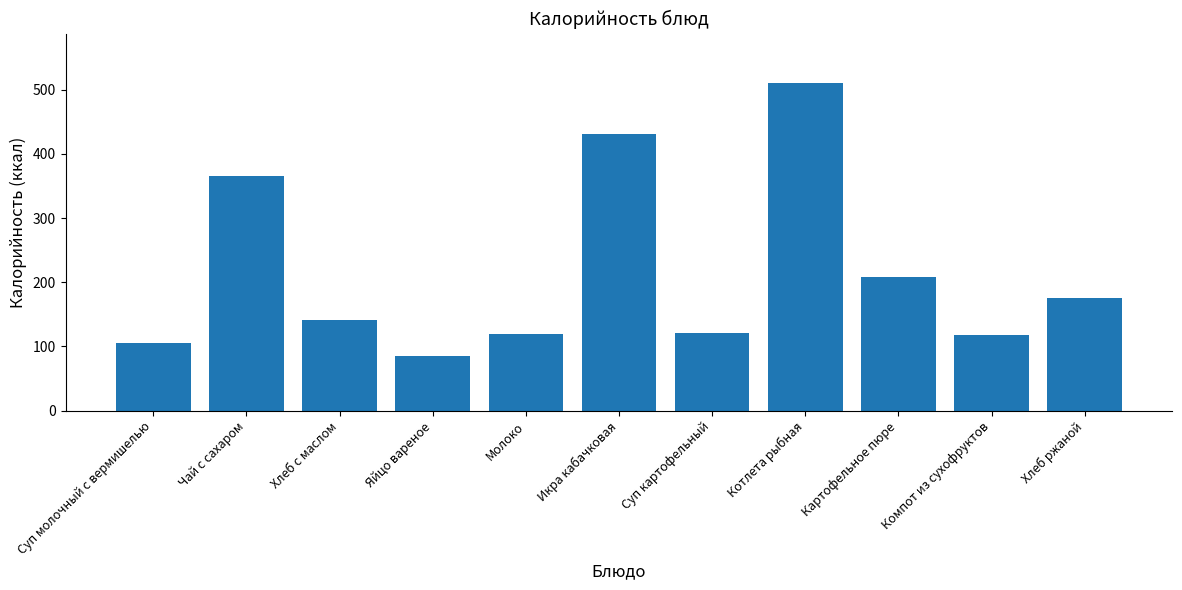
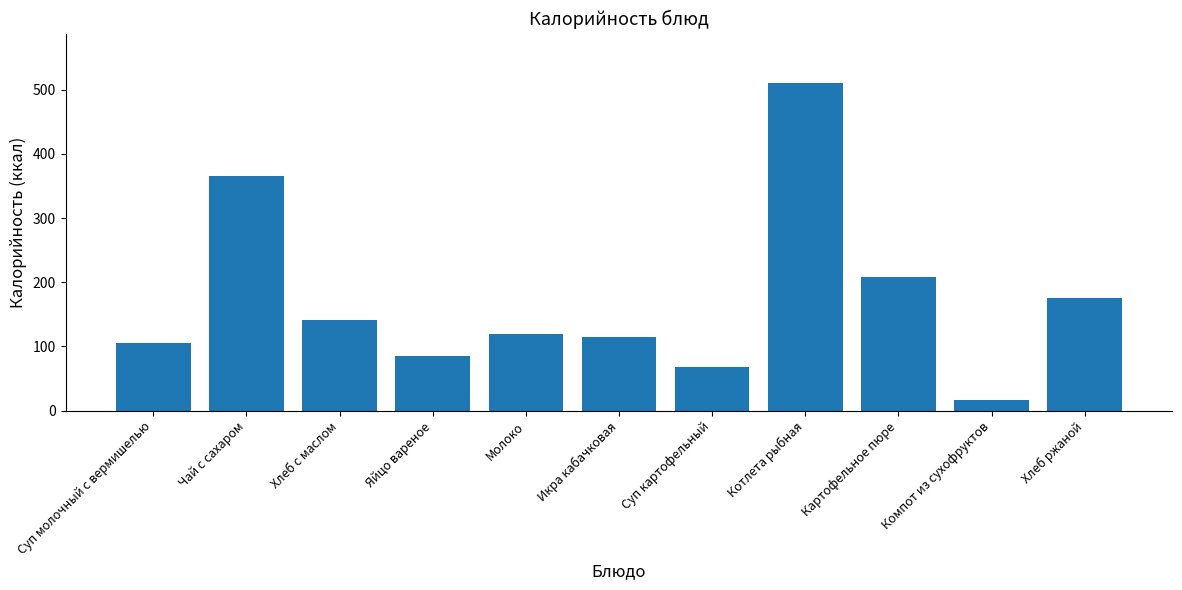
Икра кабачковая: 430 -> 110
Суп картофельный: 120 -> 70
Компот из сухофруктов: 120 -> 20
